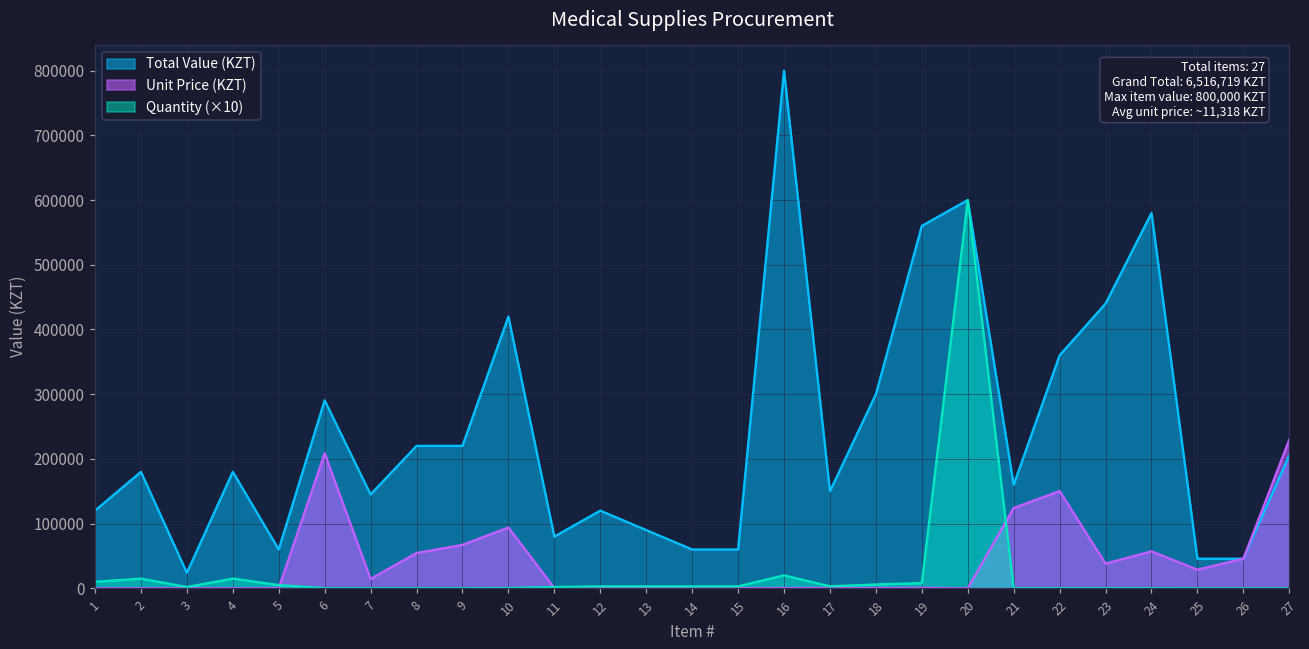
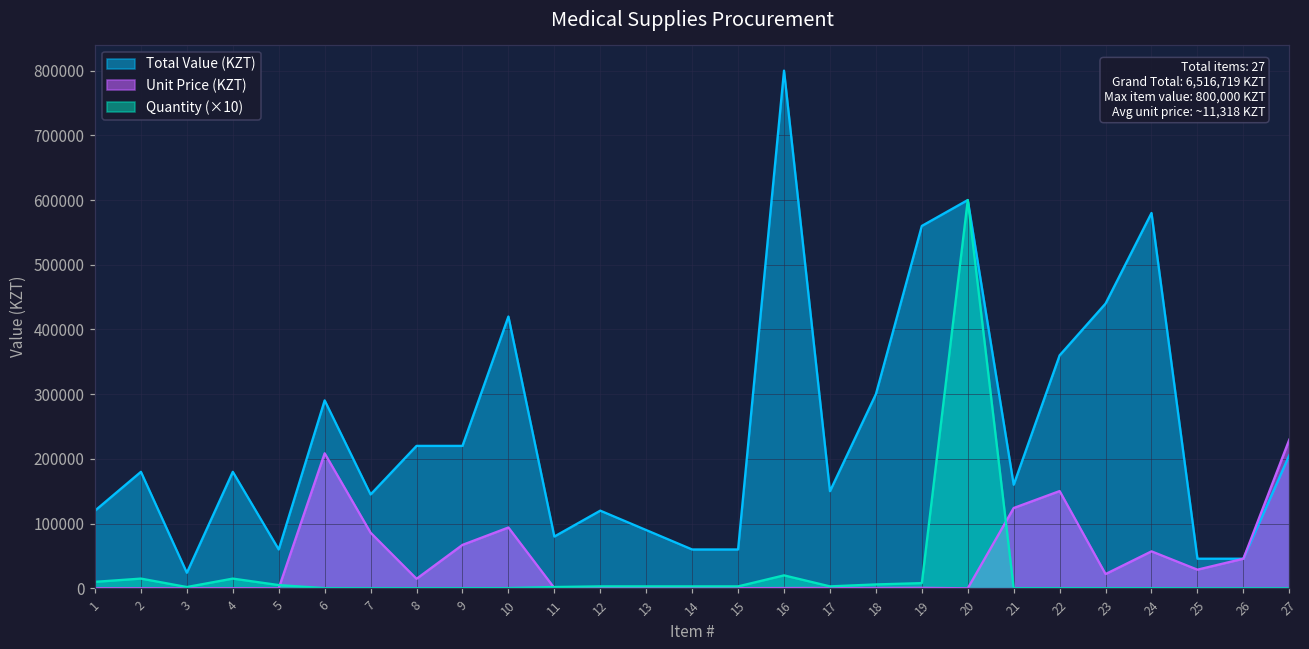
Unit Price (KZT), 7: 10000 -> 90000
Unit Price (KZT), 8: 50000 -> 10000
Unit Price (KZT), 23: 40000 -> 20000
